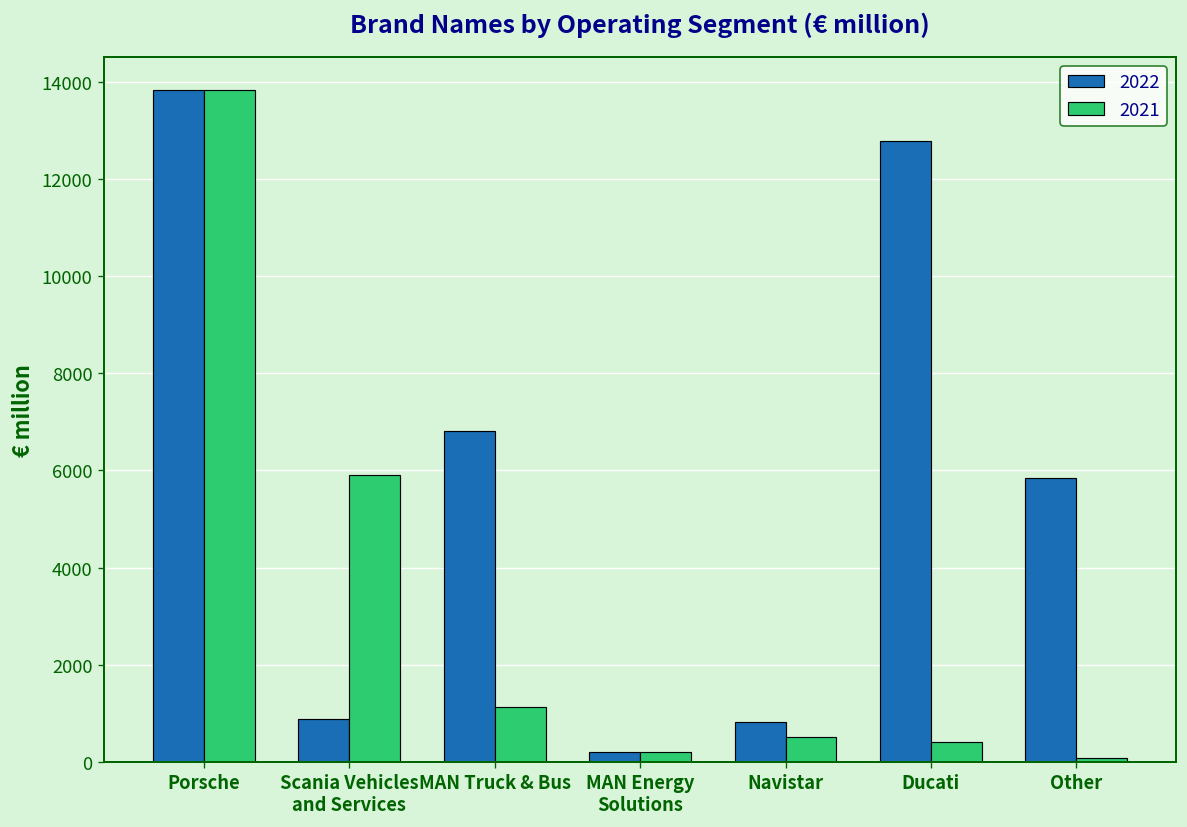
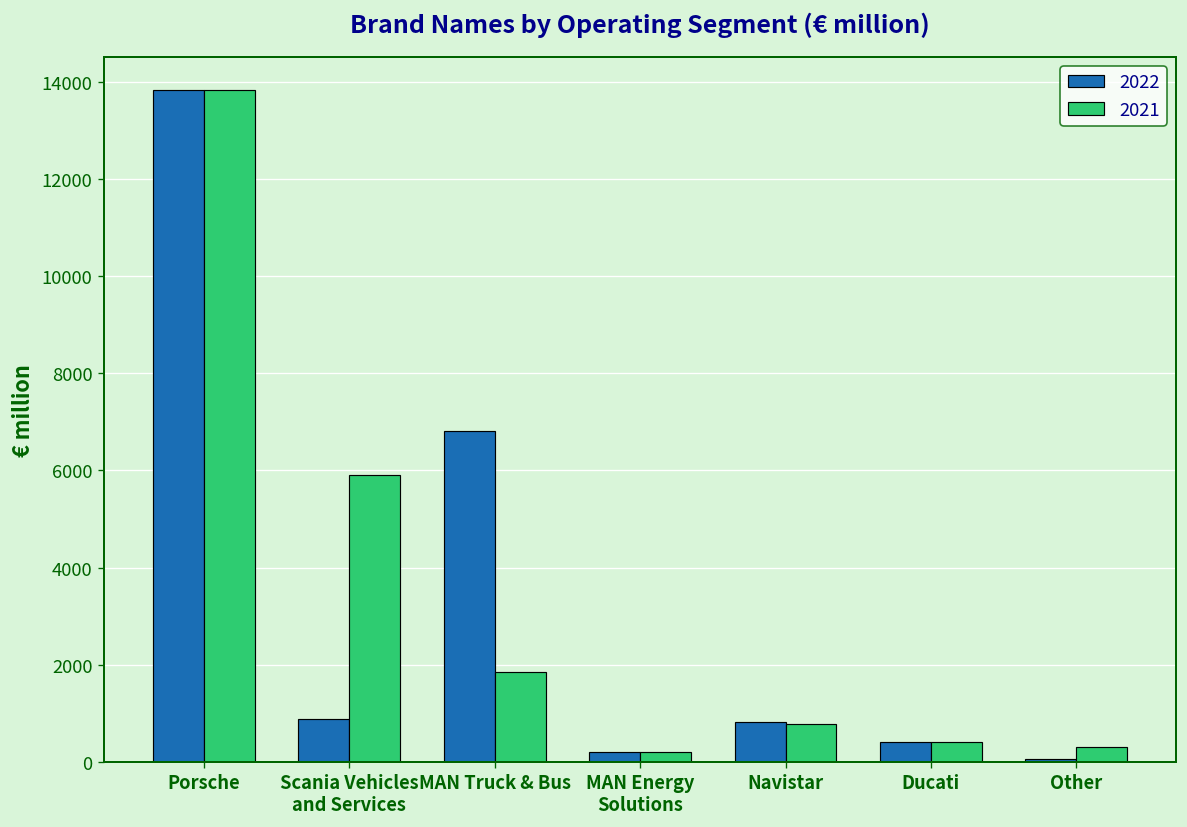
2021, MAN Truck & Bus: 1100 -> 1900
2021, Navistar: 500 -> 800
2022, Ducati: 12800 -> 400
2022, Other: 5800 -> 100
2021, Other: 100 -> 300
